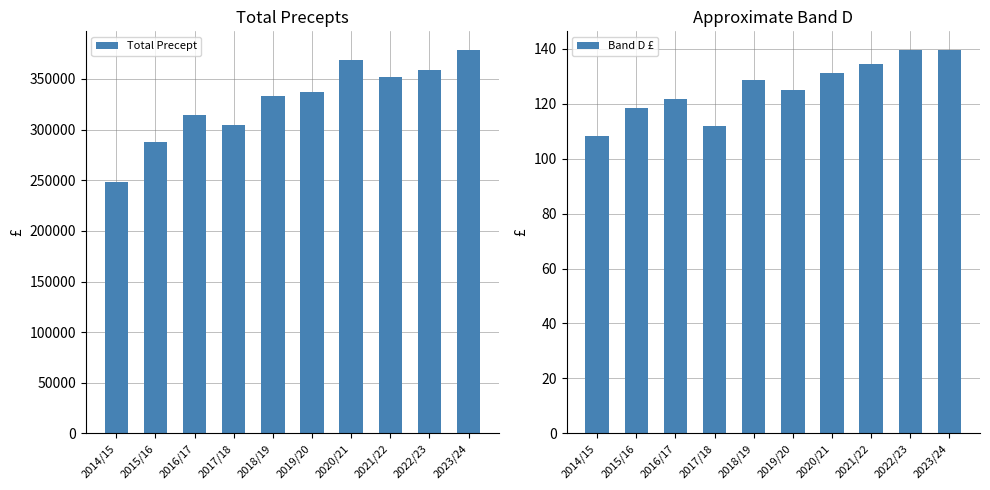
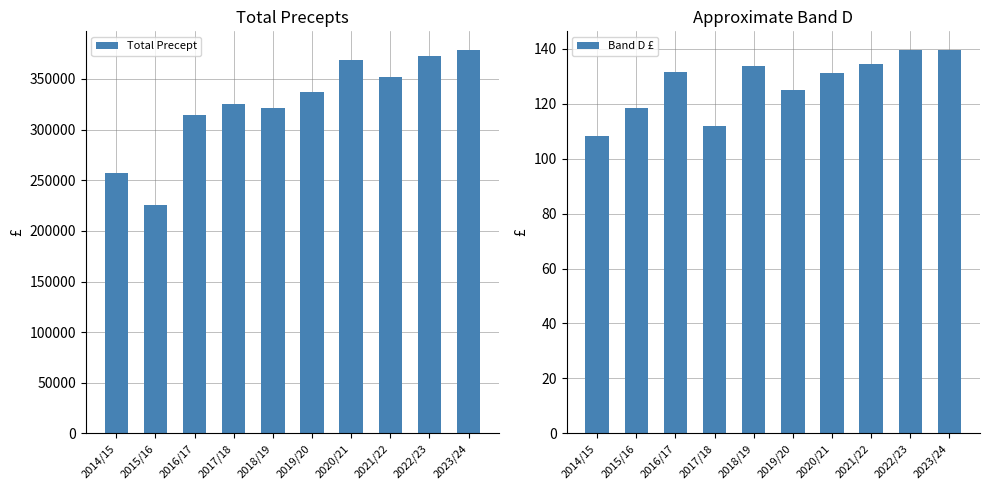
Total Precepts, 2014/15: 249000 -> 257000
Total Precepts, 2015/16: 288000 -> 225000
Total Precepts, 2017/18: 304000 -> 325000
Total Precepts, 2018/19: 333000 -> 321000
Total Precepts, 2022/23: 359000 -> 373000
Approximate Band D, 2016/17: 122 -> 132
Approximate Band D, 2018/19: 129 -> 134
